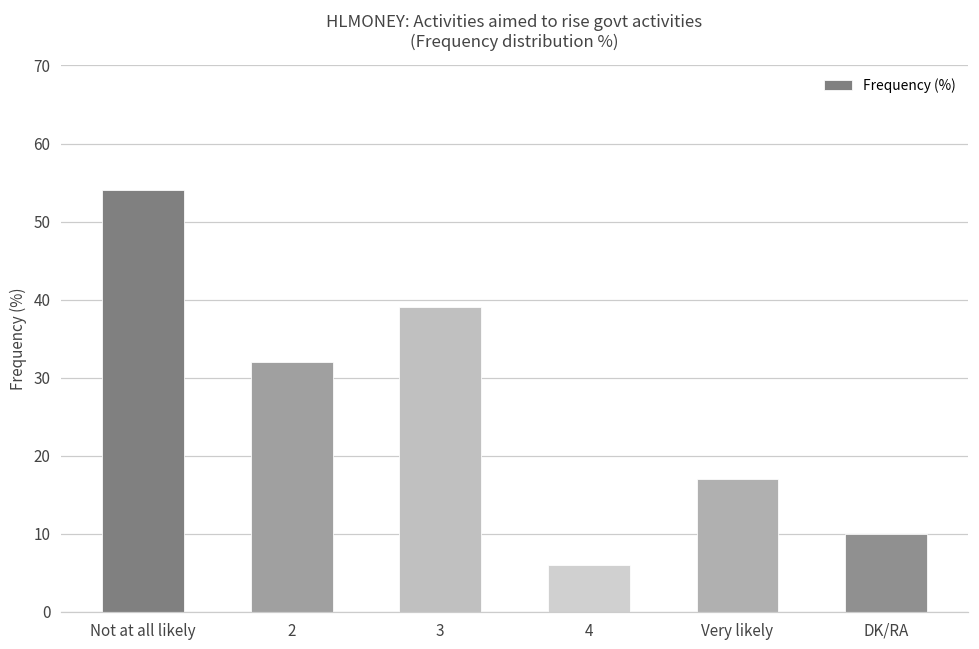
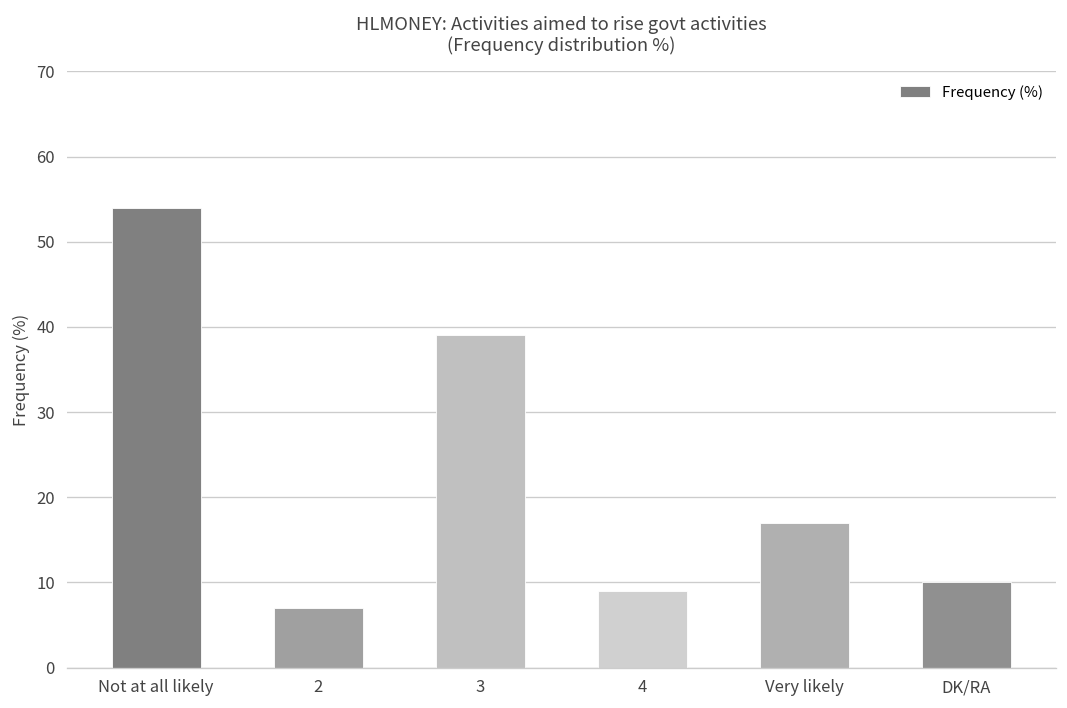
2: 32 -> 7
4: 6 -> 9
